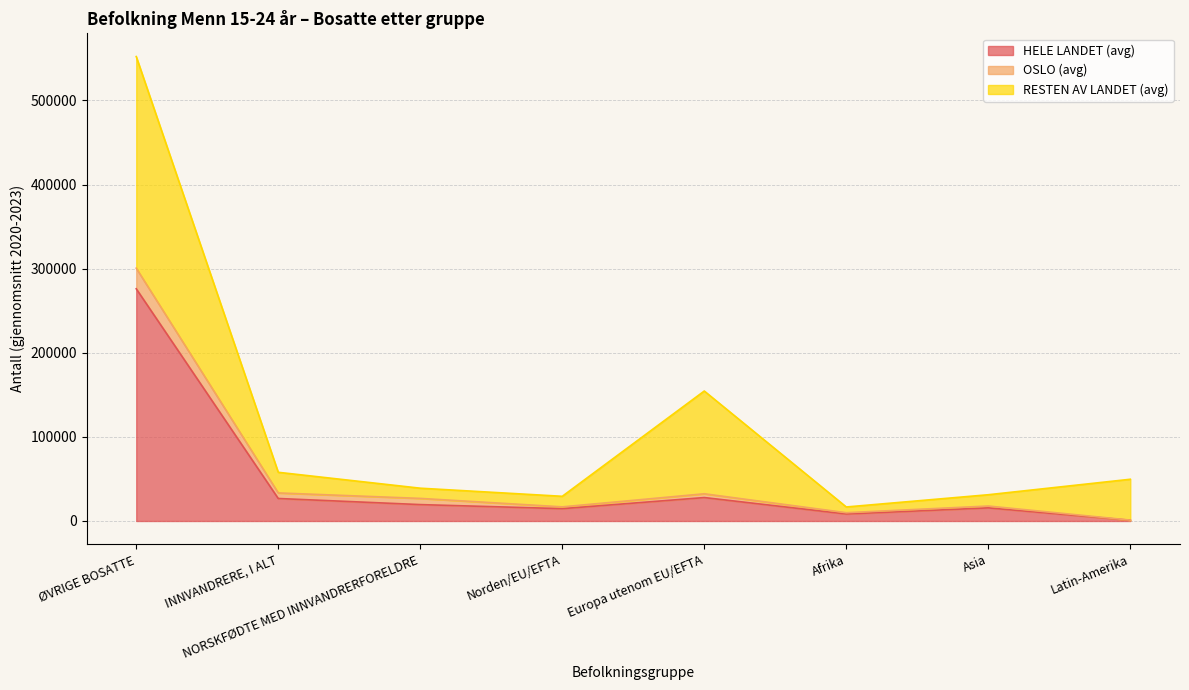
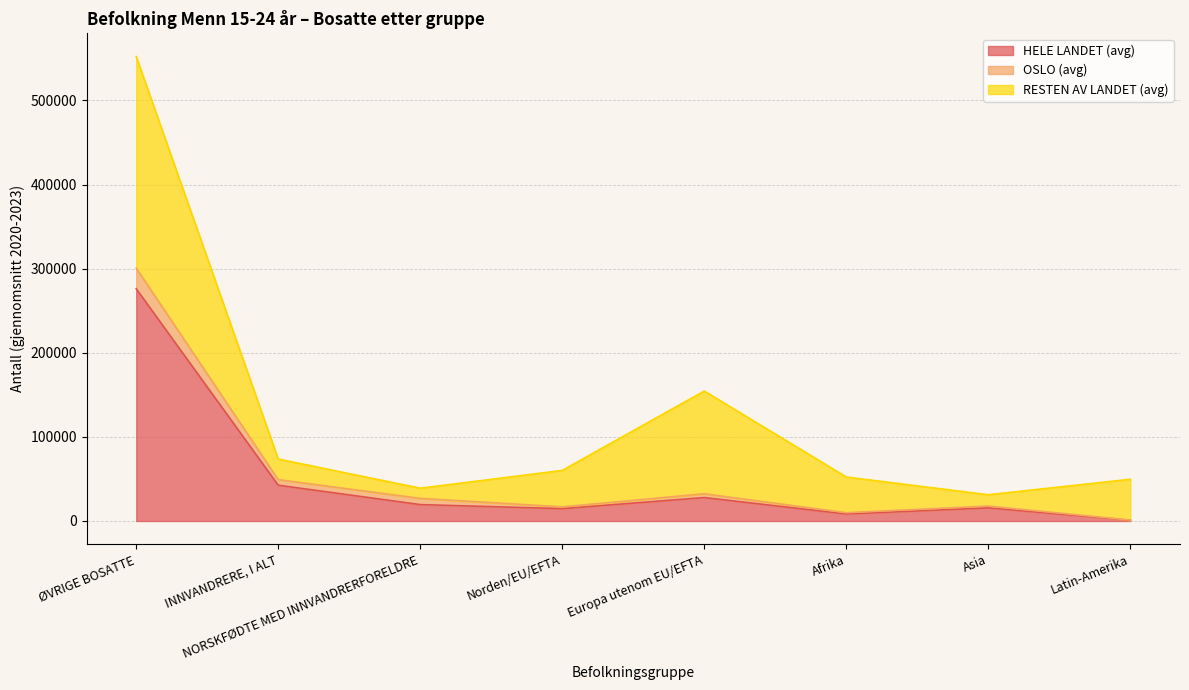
HELE LANDET (avg), INNVANDRERE, I ALT: 30000 -> 40000
RESTEN AV LANDET (avg), Norden/EU/EFTA: 10000 -> 40000
RESTEN AV LANDET (avg), Afrika: 10000 -> 40000
